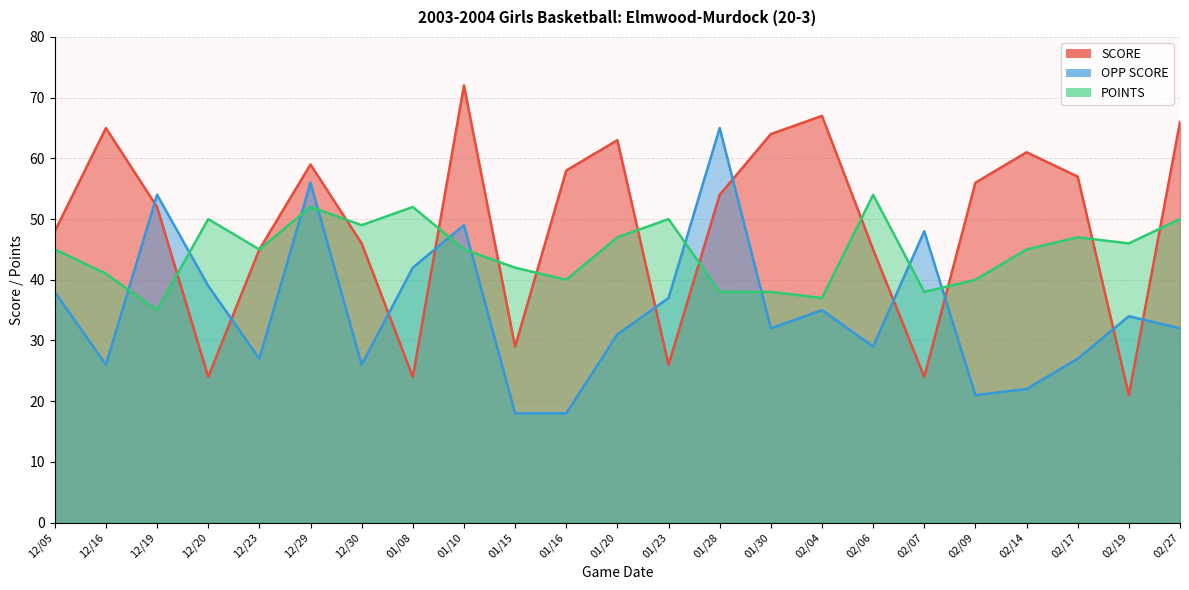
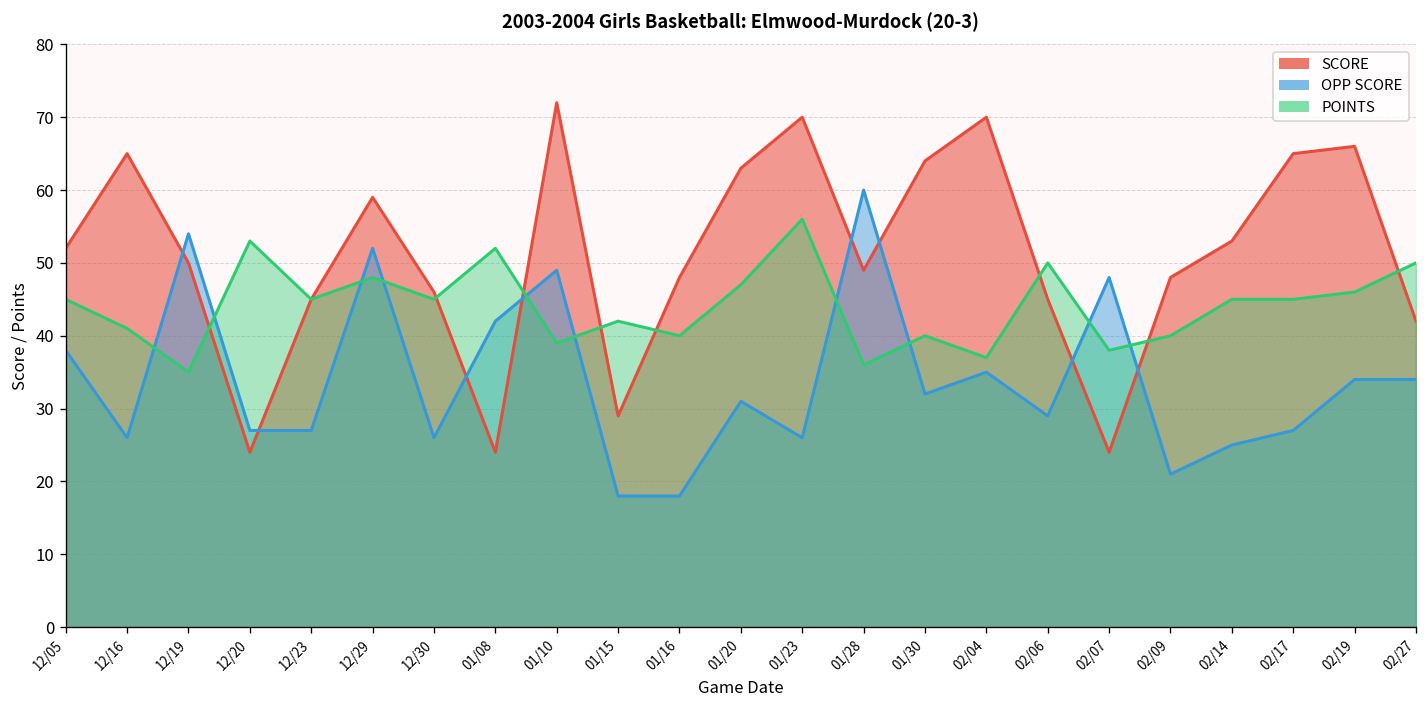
SCORE, 12/05: 48 -> 52
SCORE, 12/19: 52 -> 50
OPP SCORE, 12/20: 39 -> 27
POINTS, 12/20: 50 -> 53
OPP SCORE, 12/29: 56 -> 52
POINTS, 12/29: 52 -> 48
POINTS, 12/30: 49 -> 45
POINTS, 01/10: 45 -> 39
SCORE, 01/16: 58 -> 48
SCORE, 01/23: 26 -> 70
OPP SCORE, 01/23: 37 -> 26
POINTS, 01/23: 50 -> 56
SCORE, 01/28: 54 -> 49
OPP SCORE, 01/28: 65 -> 60
POINTS, 01/28: 38 -> 36
POINTS, 01/30: 38 -> 40
SCORE, 02/04: 67 -> 70
POINTS, 02/06: 54 -> 50
SCORE, 02/09: 56 -> 48
SCORE, 02/14: 61 -> 53
OPP SCORE, 02/14: 22 -> 25
SCORE, 02/17: 57 -> 65
POINTS, 02/17: 47 -> 45
SCORE, 02/19: 21 -> 66
SCORE, 02/27: 66 -> 42
OPP SCORE, 02/27: 32 -> 34
